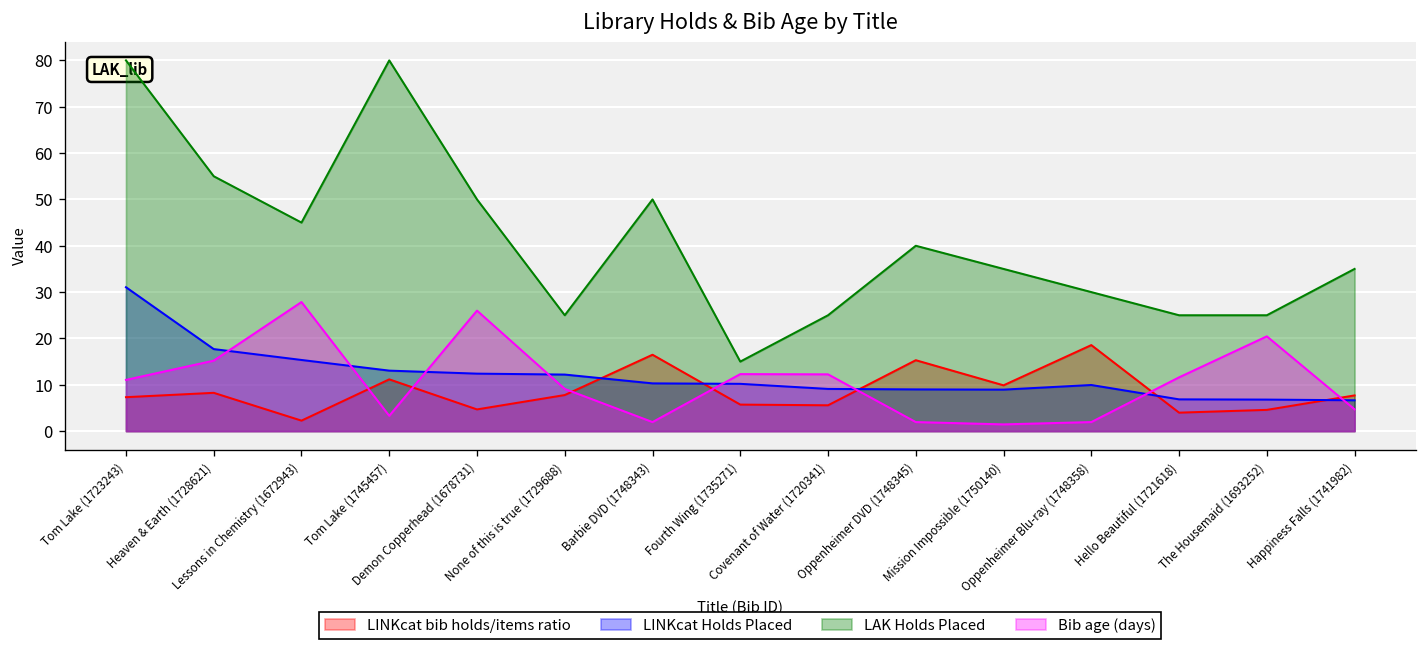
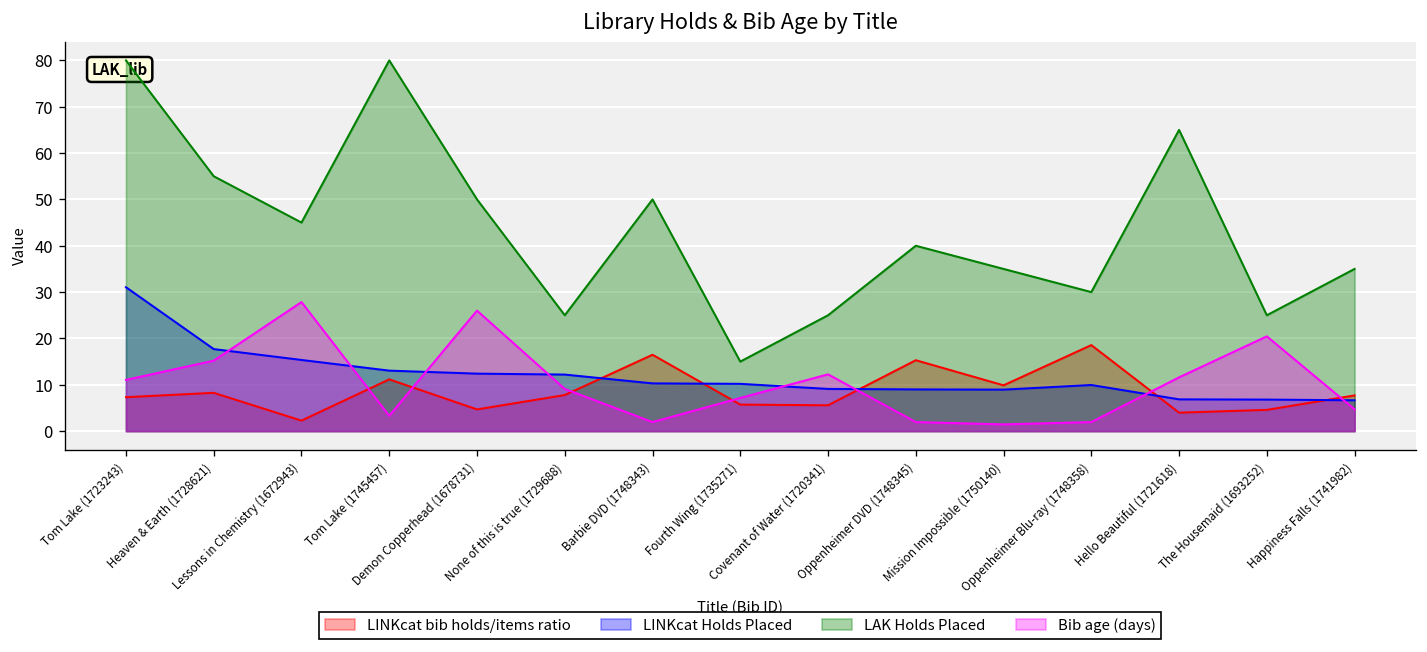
Bib age (days), Fourth Wing (1735271): 12 -> 7
LAK Holds Placed, Hello Beautiful (1721618): 25 -> 65
